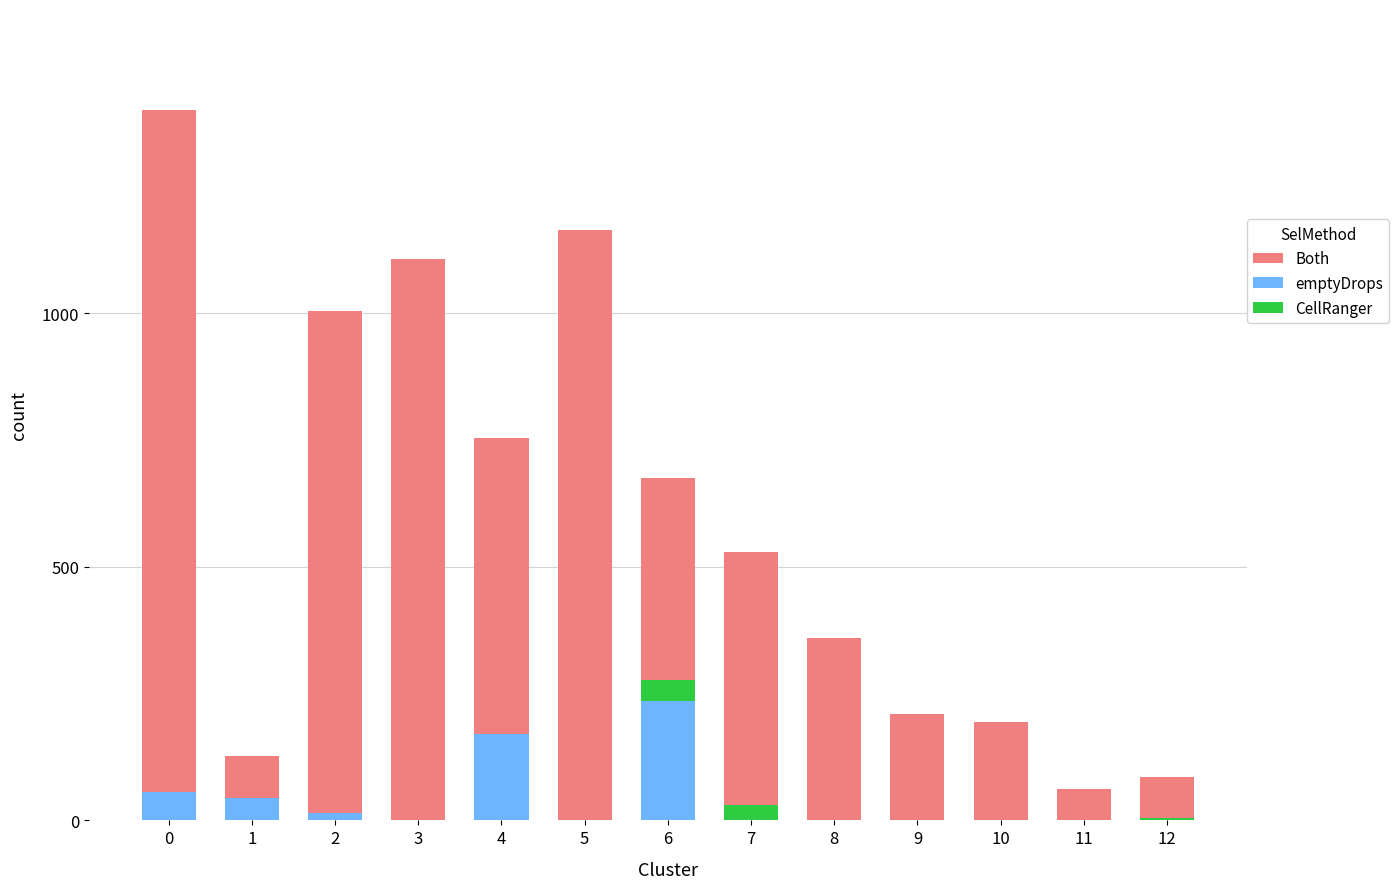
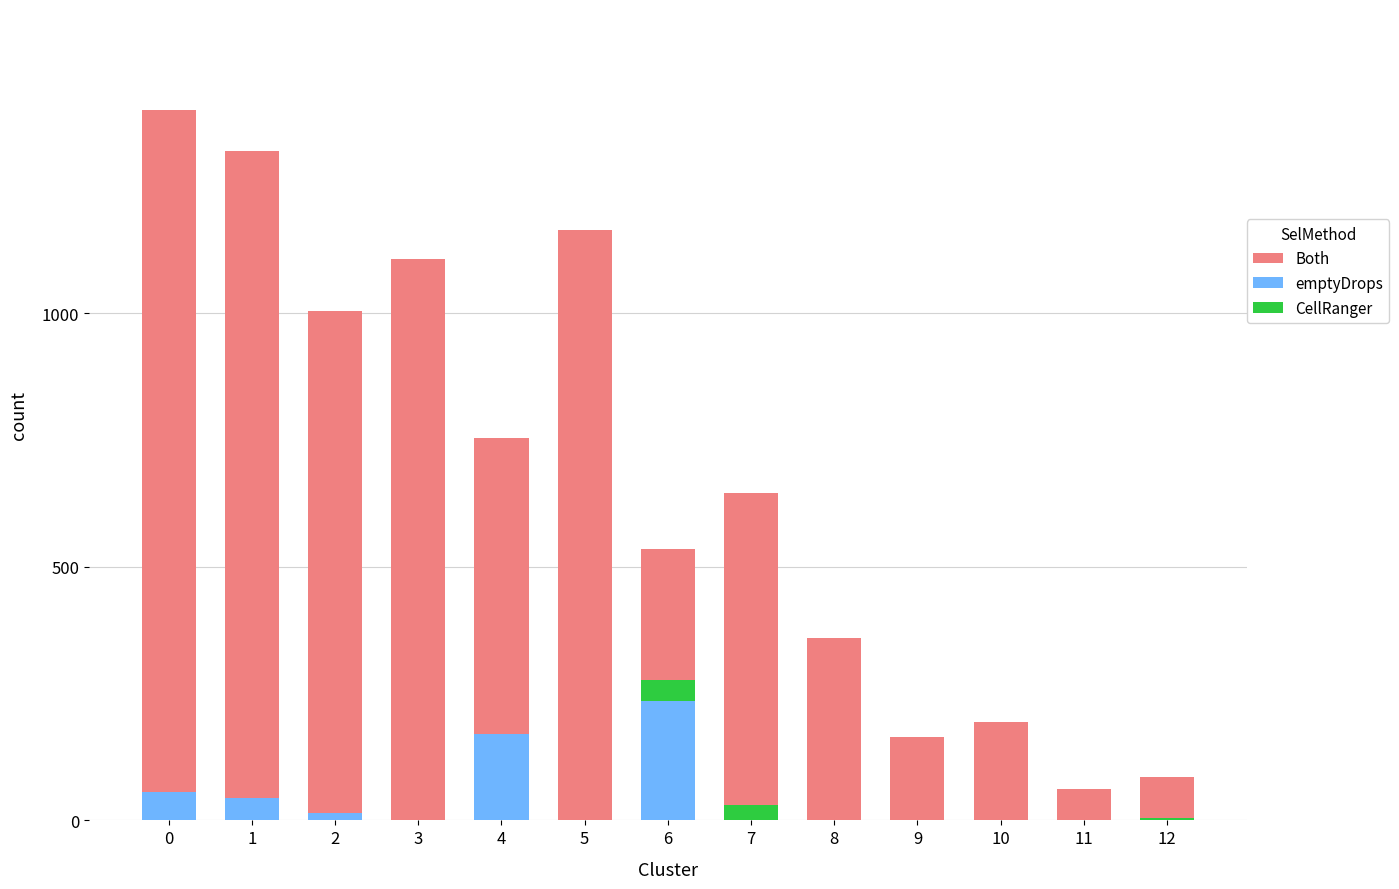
Both, 1: 130 -> 1320
Both, 6: 680 -> 540
Both, 7: 530 -> 650
Both, 9: 210 -> 170
